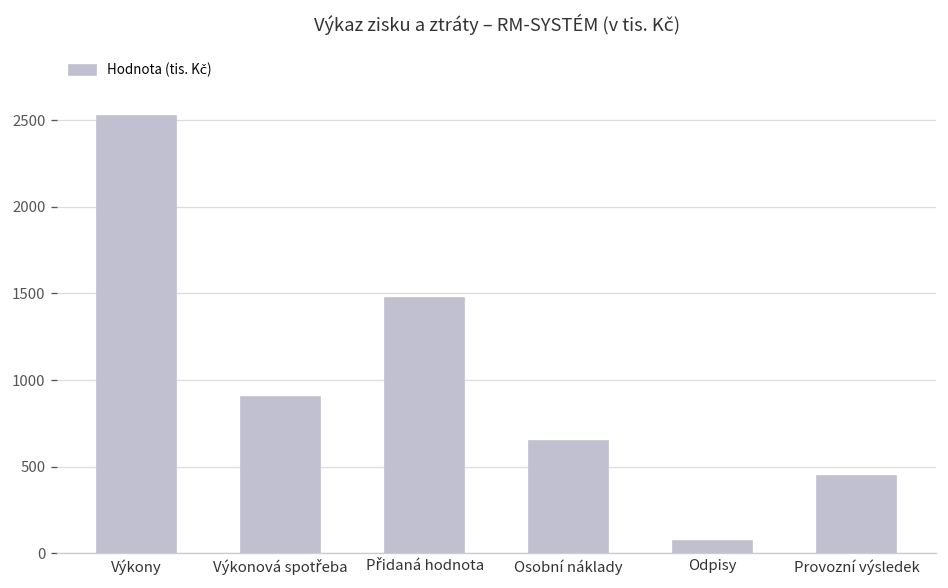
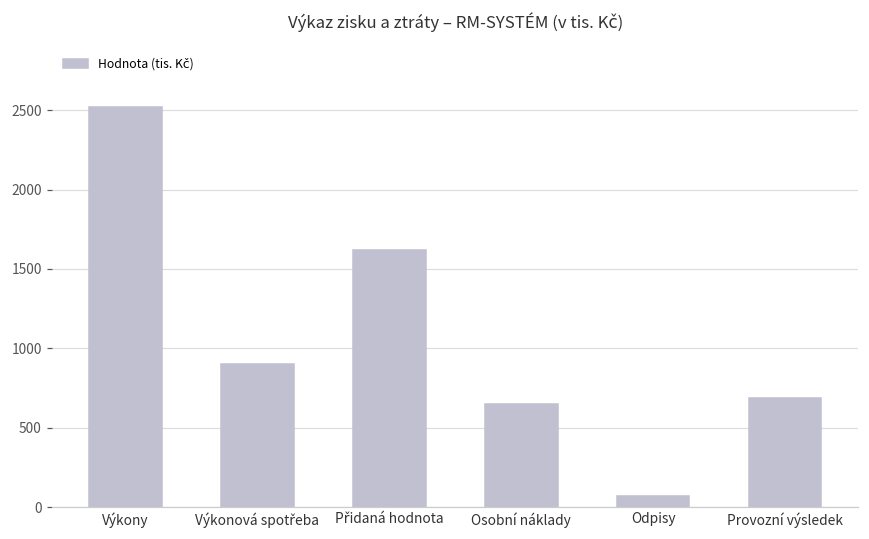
Přidaná hodnota: 1470 -> 1620
Provozní výsledek: 440 -> 690
